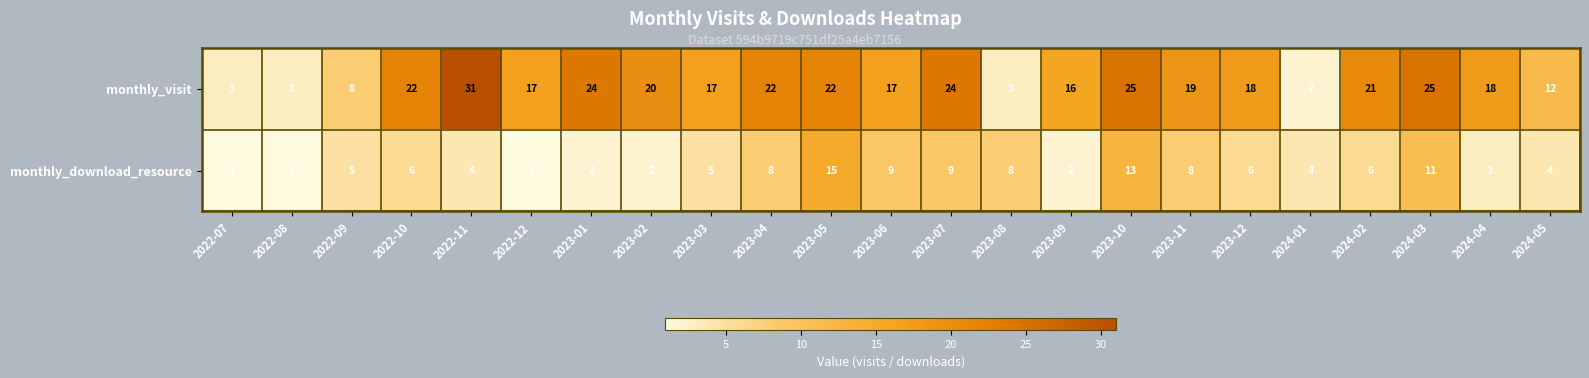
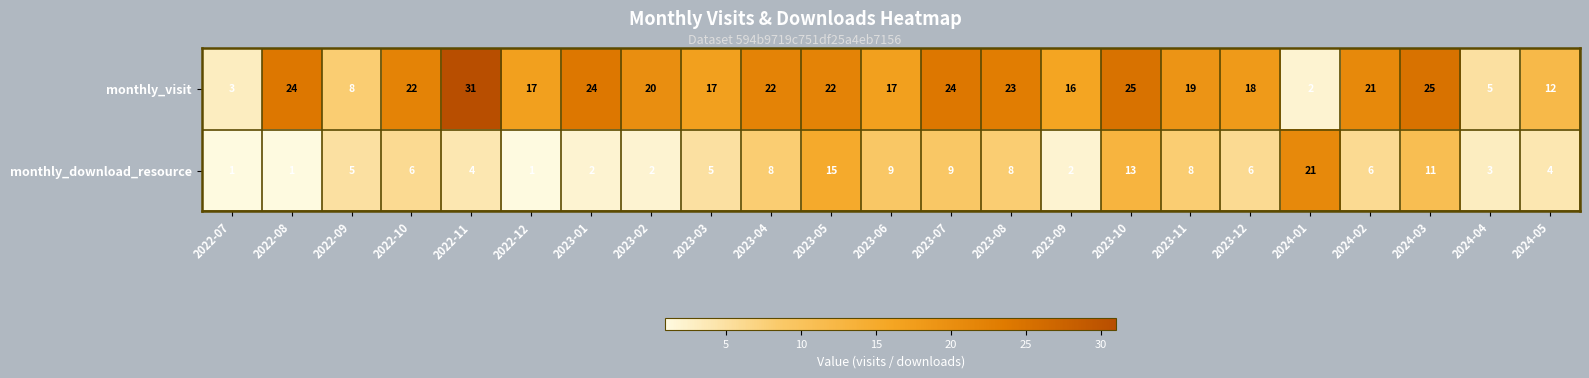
monthly_visit, 2022-08: 3 -> 24
monthly_visit, 2023-08: 3 -> 23
monthly_visit, 2024-04: 18 -> 5
monthly_download_resource, 2024-01: 4 -> 21
